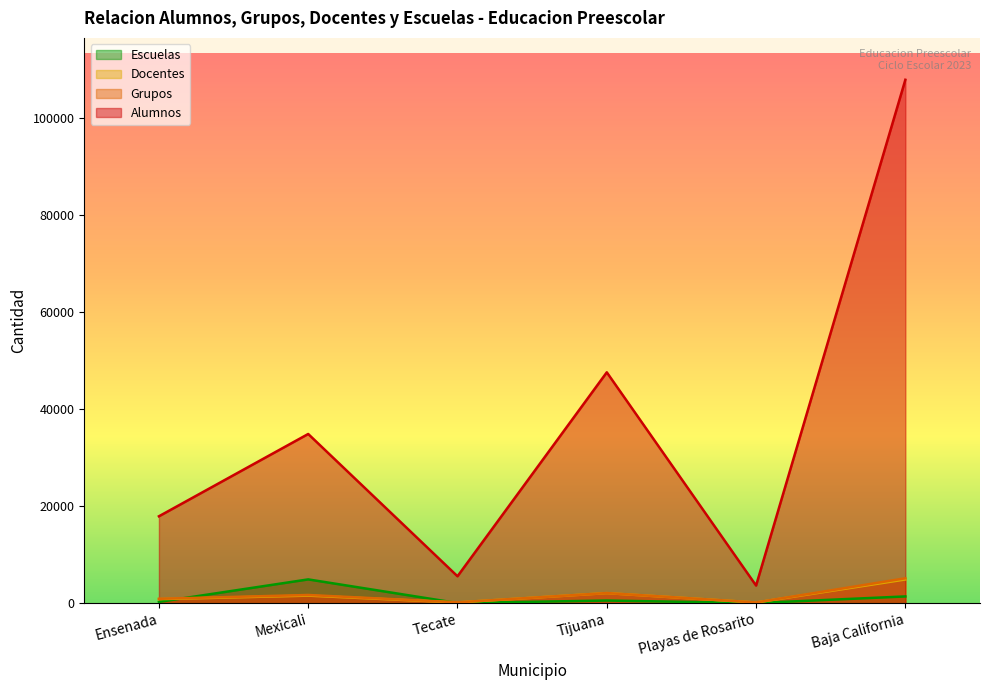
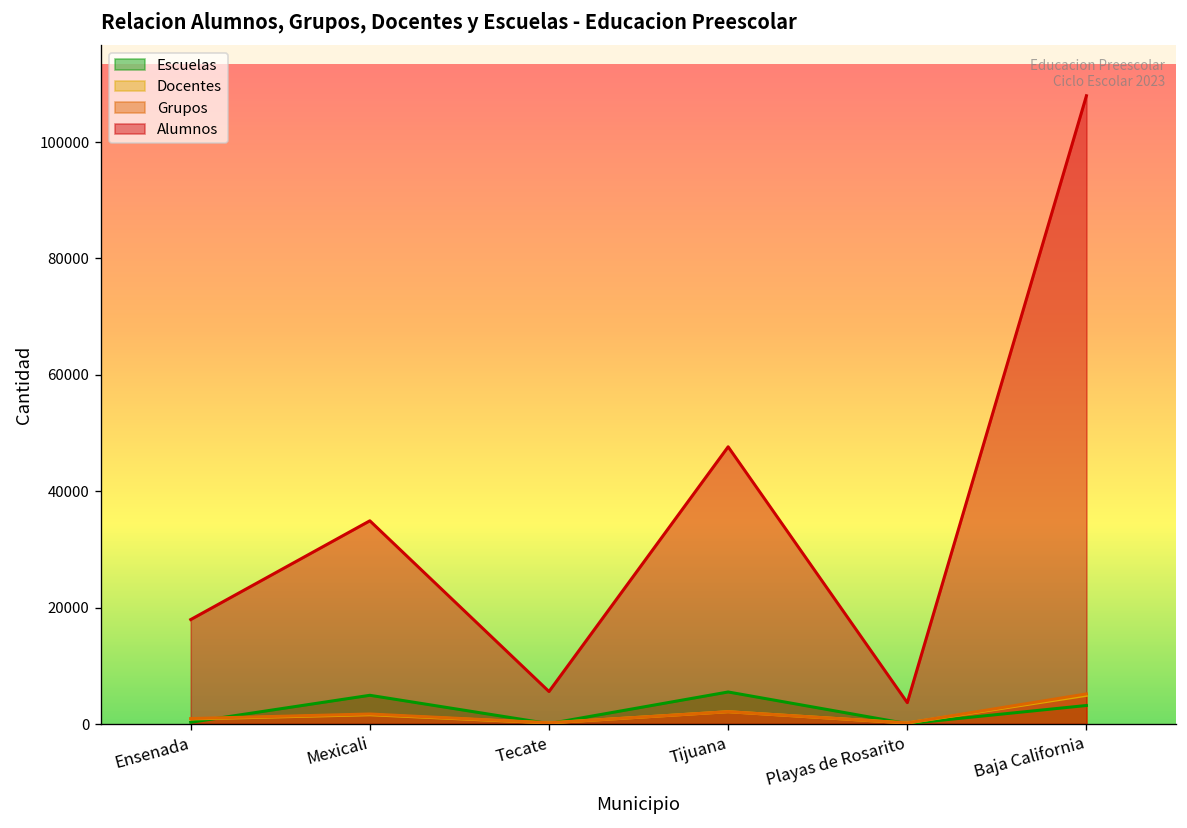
Escuelas, Tijuana: 1000 -> 6000
Escuelas, Baja California: 1000 -> 3000
